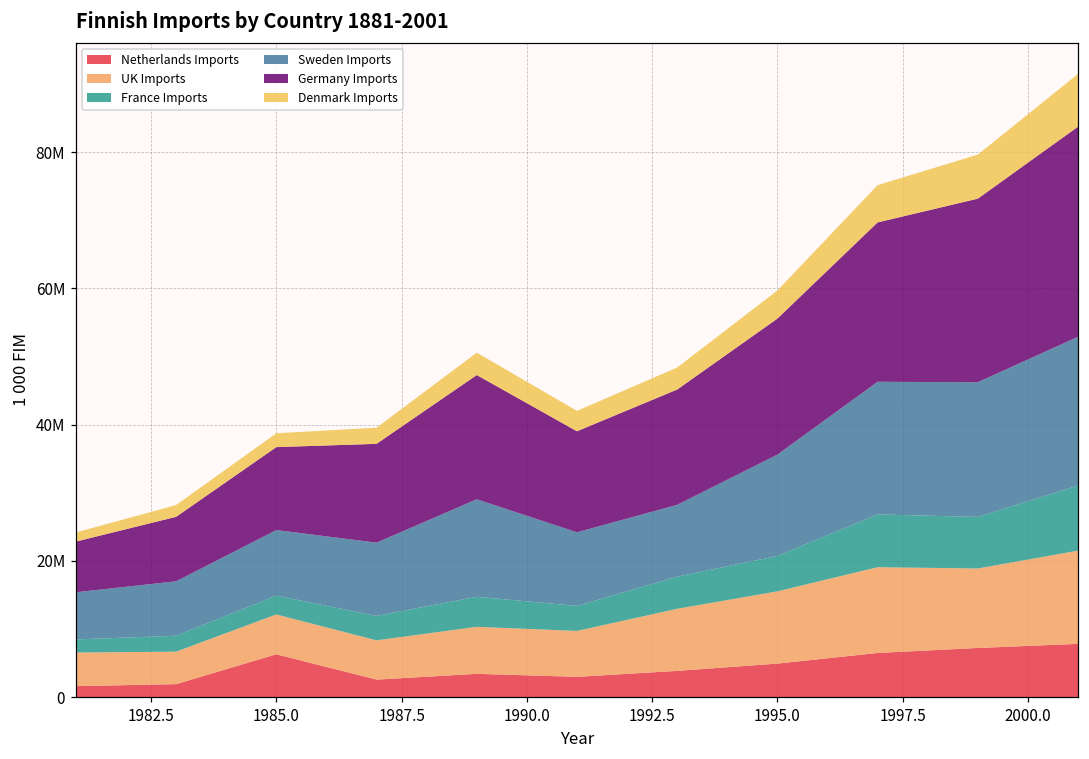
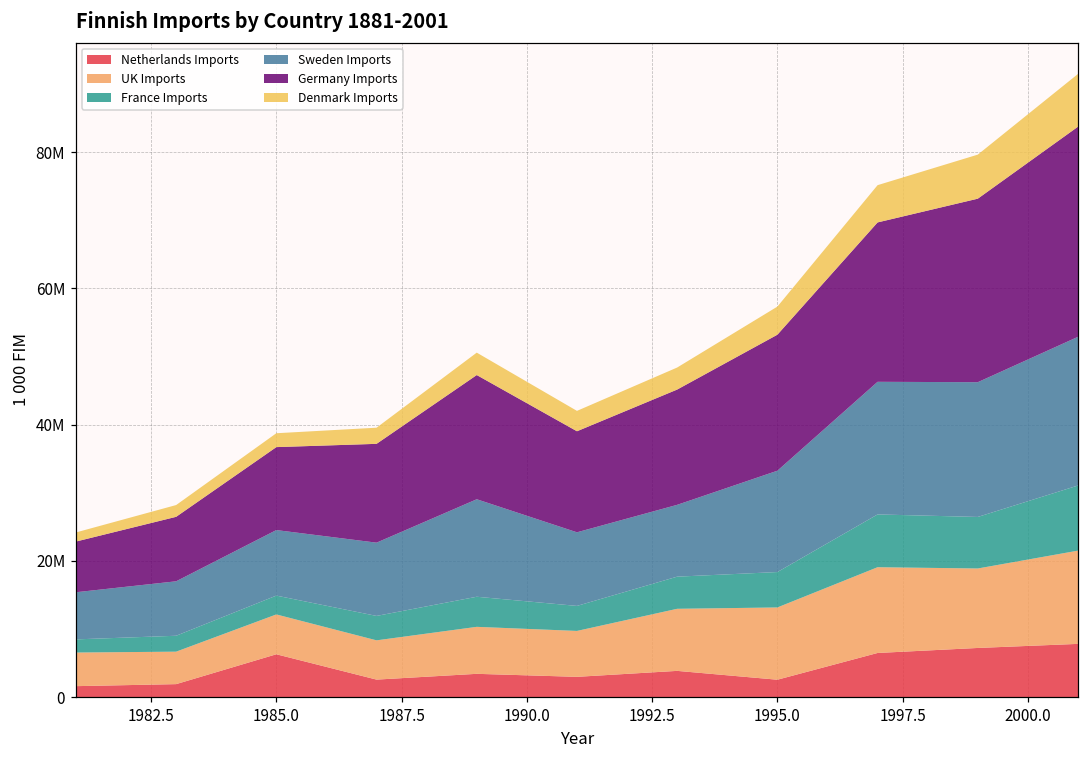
Netherlands Imports, 1995.0: 5000000 -> 3000000
